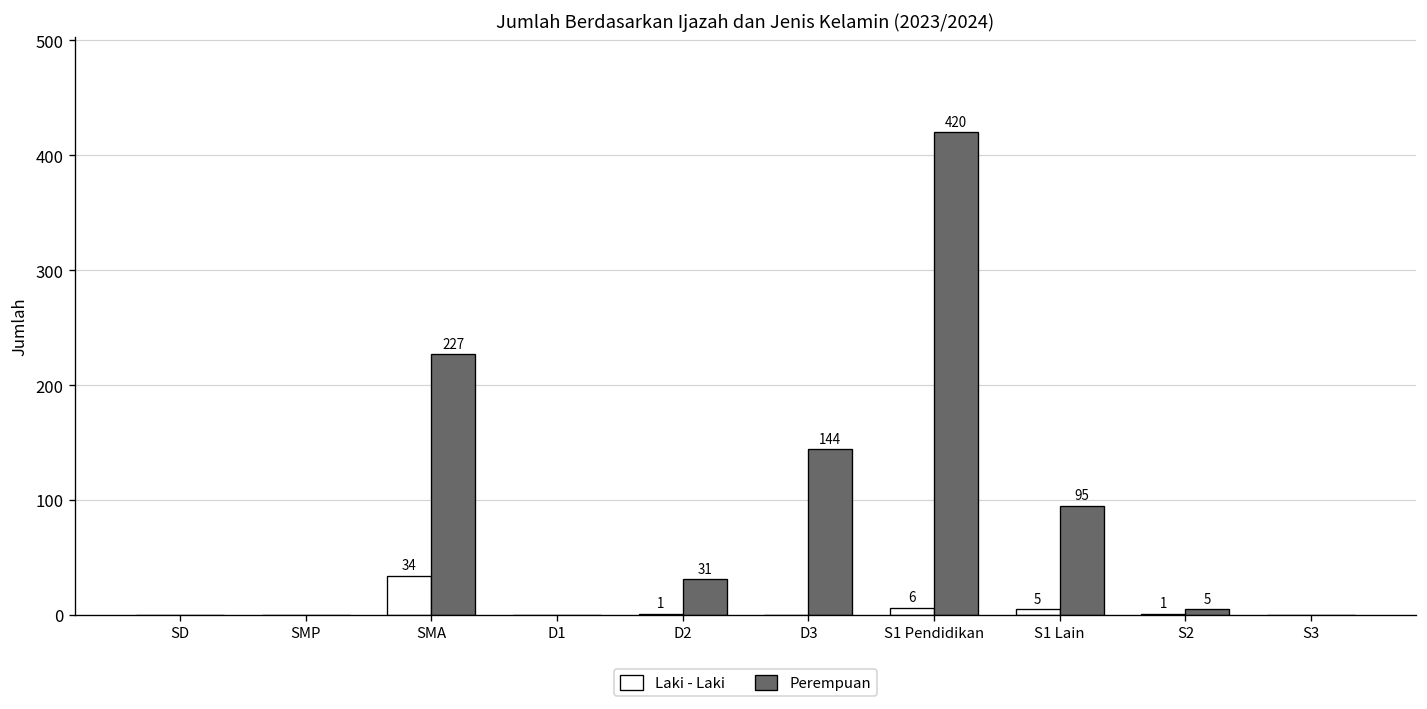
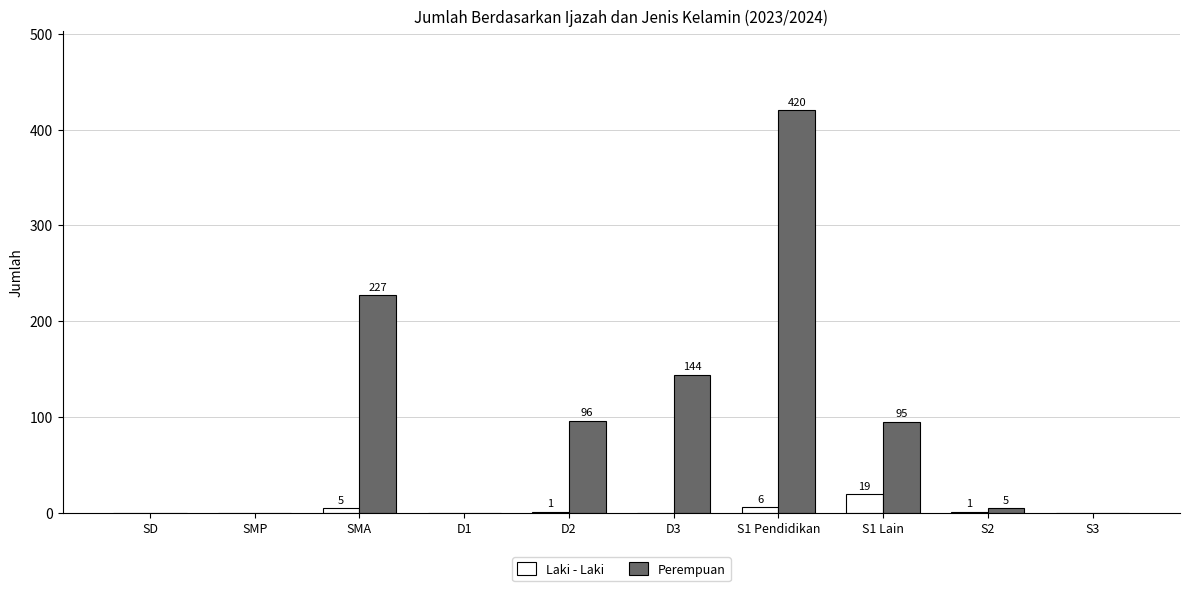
Laki - Laki, SMA: 34 -> 5
Perempuan, D2: 31 -> 96
Laki - Laki, S1 Lain: 5 -> 19
